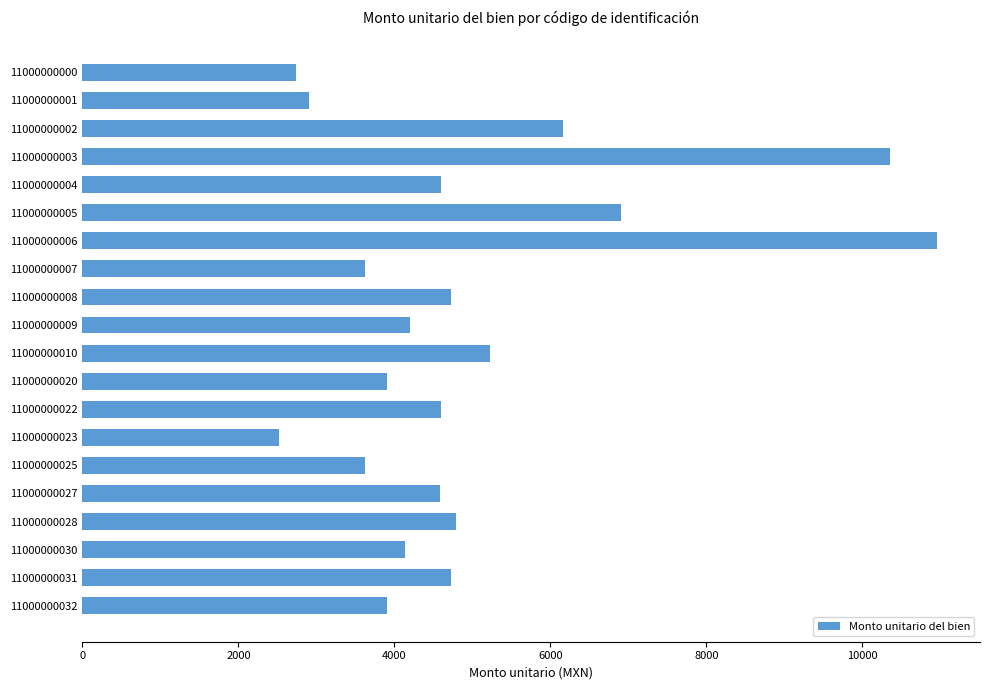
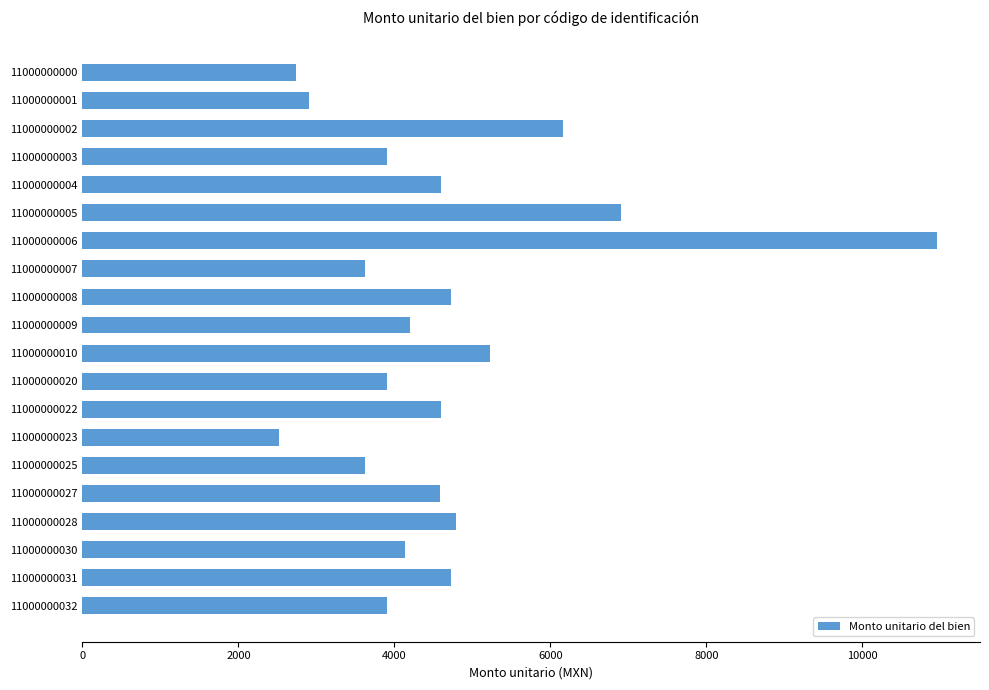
11000000003: 10400 -> 3900
